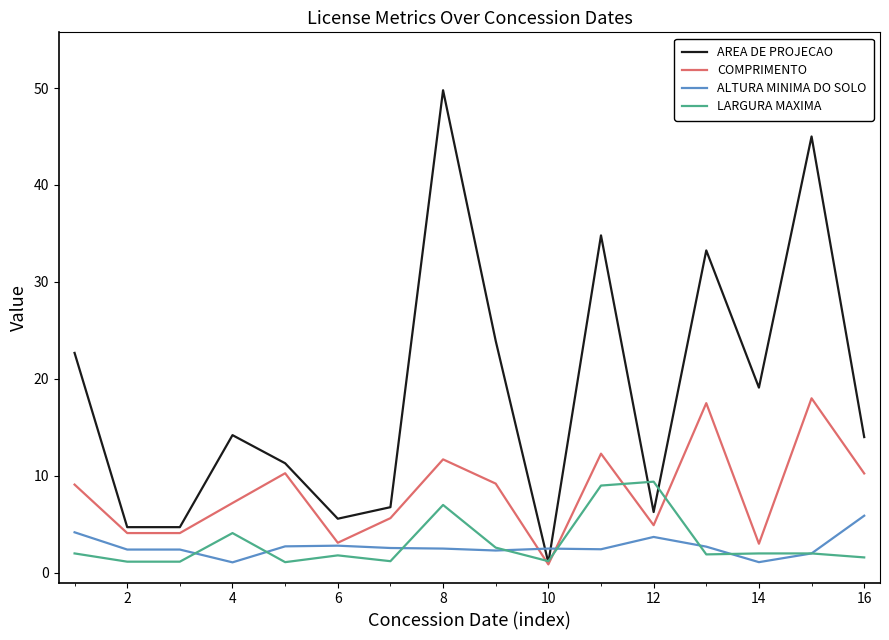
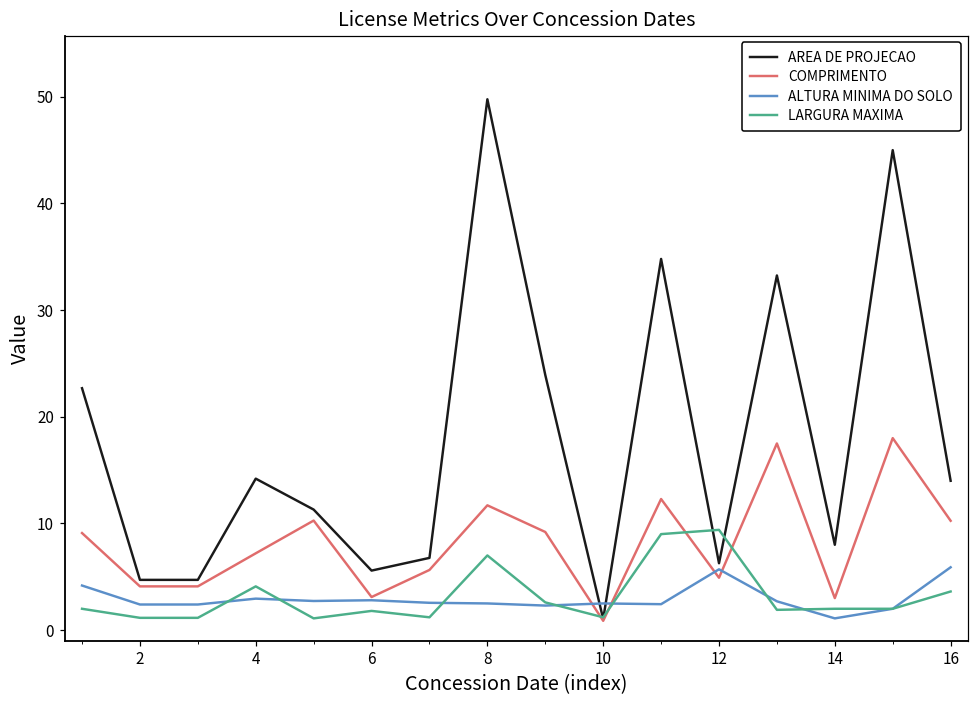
ALTURA MINIMA DO SOLO, 4: 1 -> 3
ALTURA MINIMA DO SOLO, 12: 4 -> 6
AREA DE PROJECAO, 14: 19 -> 8
LARGURA MAXIMA, 16: 2 -> 4
